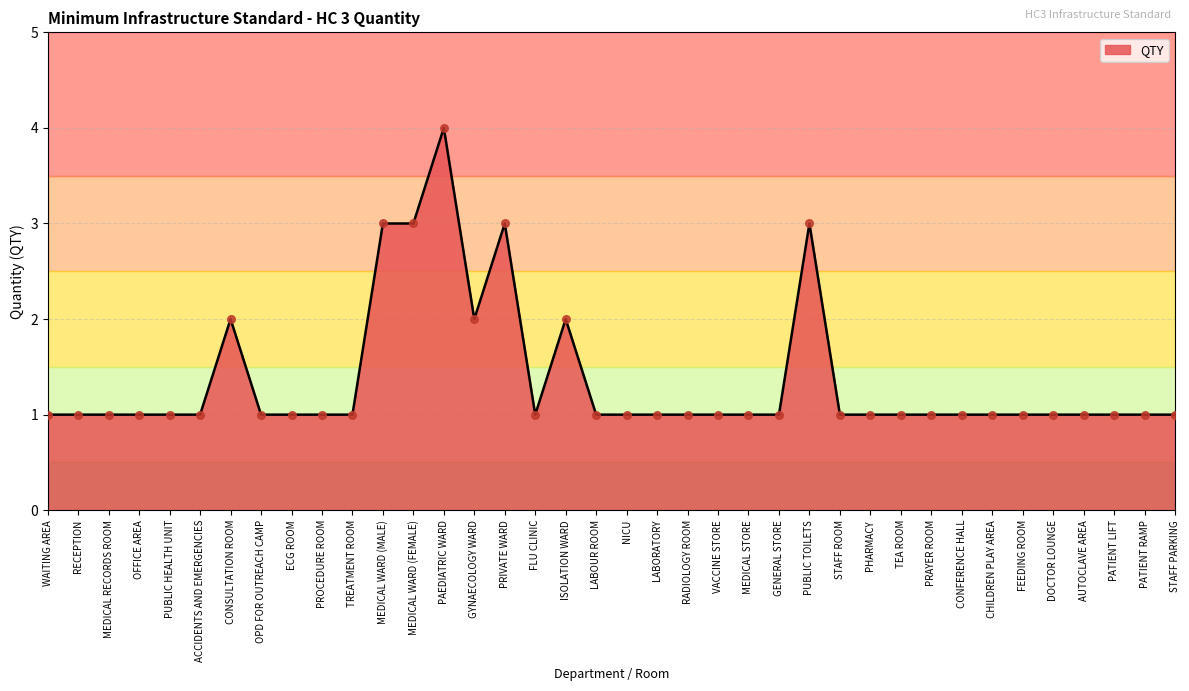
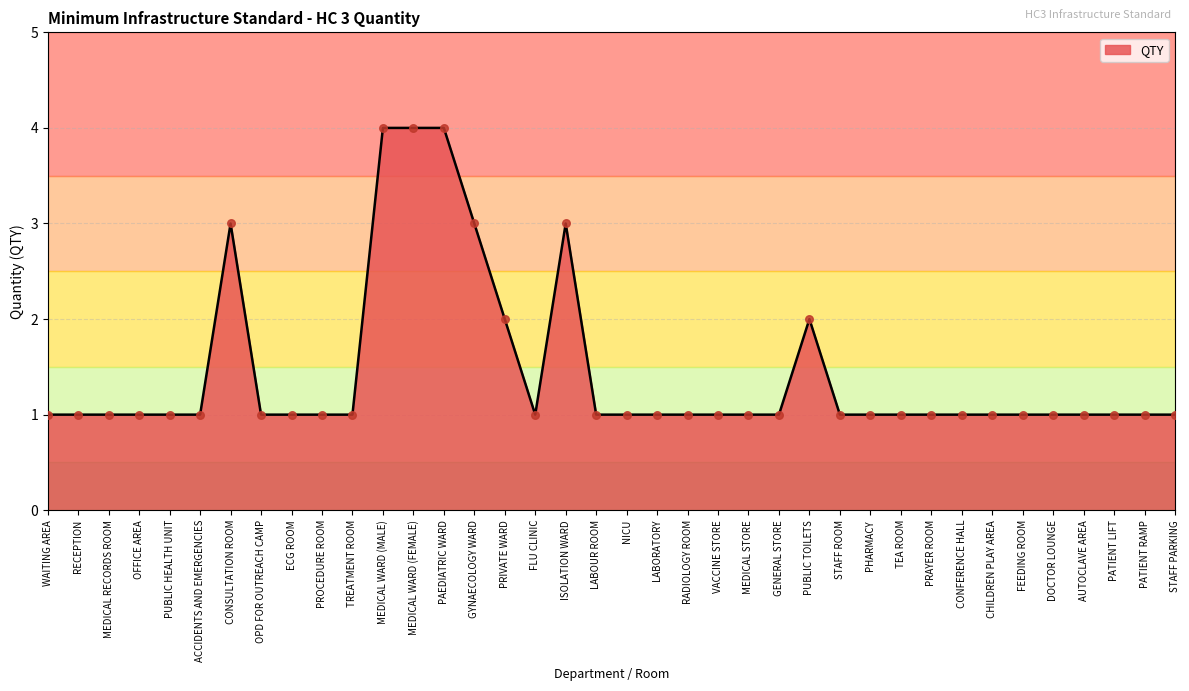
CONSULTATION ROOM: 2 -> 3
MEDICAL WARD (MALE): 3 -> 4
MEDICAL WARD (FEMALE): 3 -> 4
GYNAECOLOGY WARD: 2 -> 3
PRIVATE WARD: 3 -> 2
ISOLATION WARD: 2 -> 3
PUBLIC TOILETS: 3 -> 2
